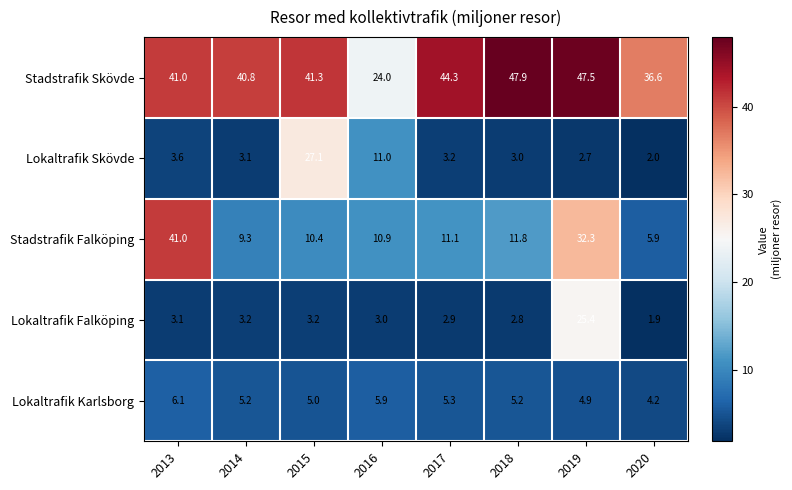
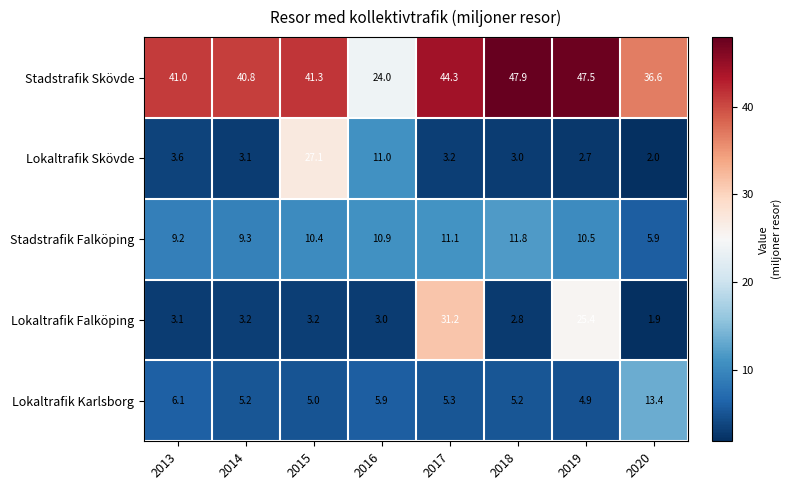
Stadstrafik Falköping, 2013: 41.0 -> 9.2
Stadstrafik Falköping, 2019: 32.3 -> 10.5
Lokaltrafik Falköping, 2017: 2.9 -> 31.2
Lokaltrafik Karlsborg, 2020: 4.2 -> 13.4
